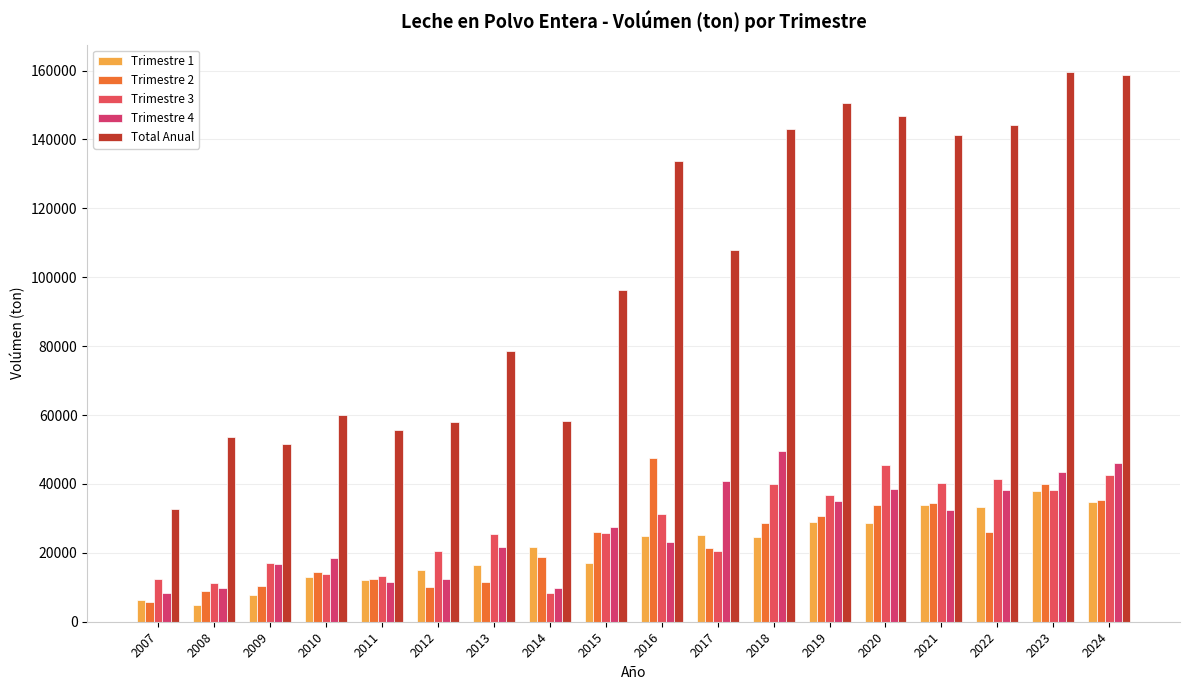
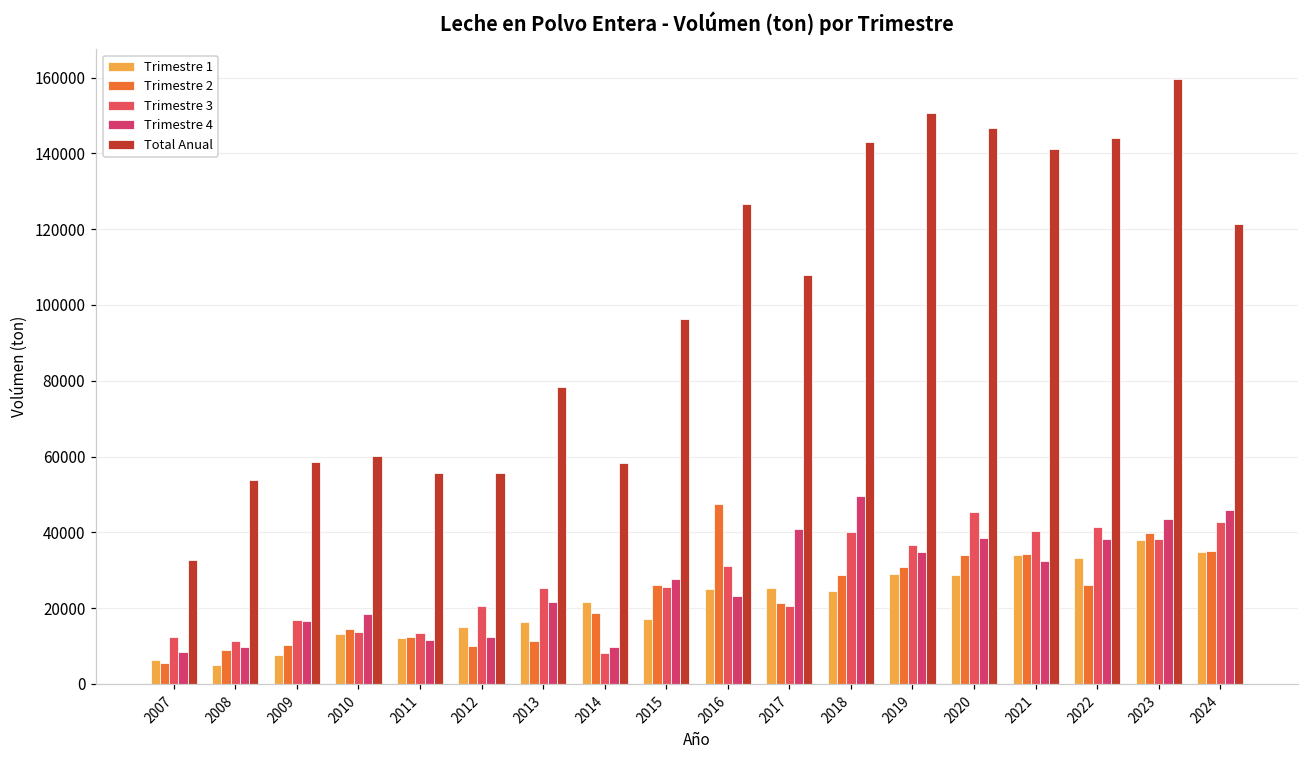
Total Anual, 2009: 52000 -> 58000
Total Anual, 2012: 58000 -> 56000
Total Anual, 2016: 134000 -> 127000
Total Anual, 2024: 159000 -> 121000
